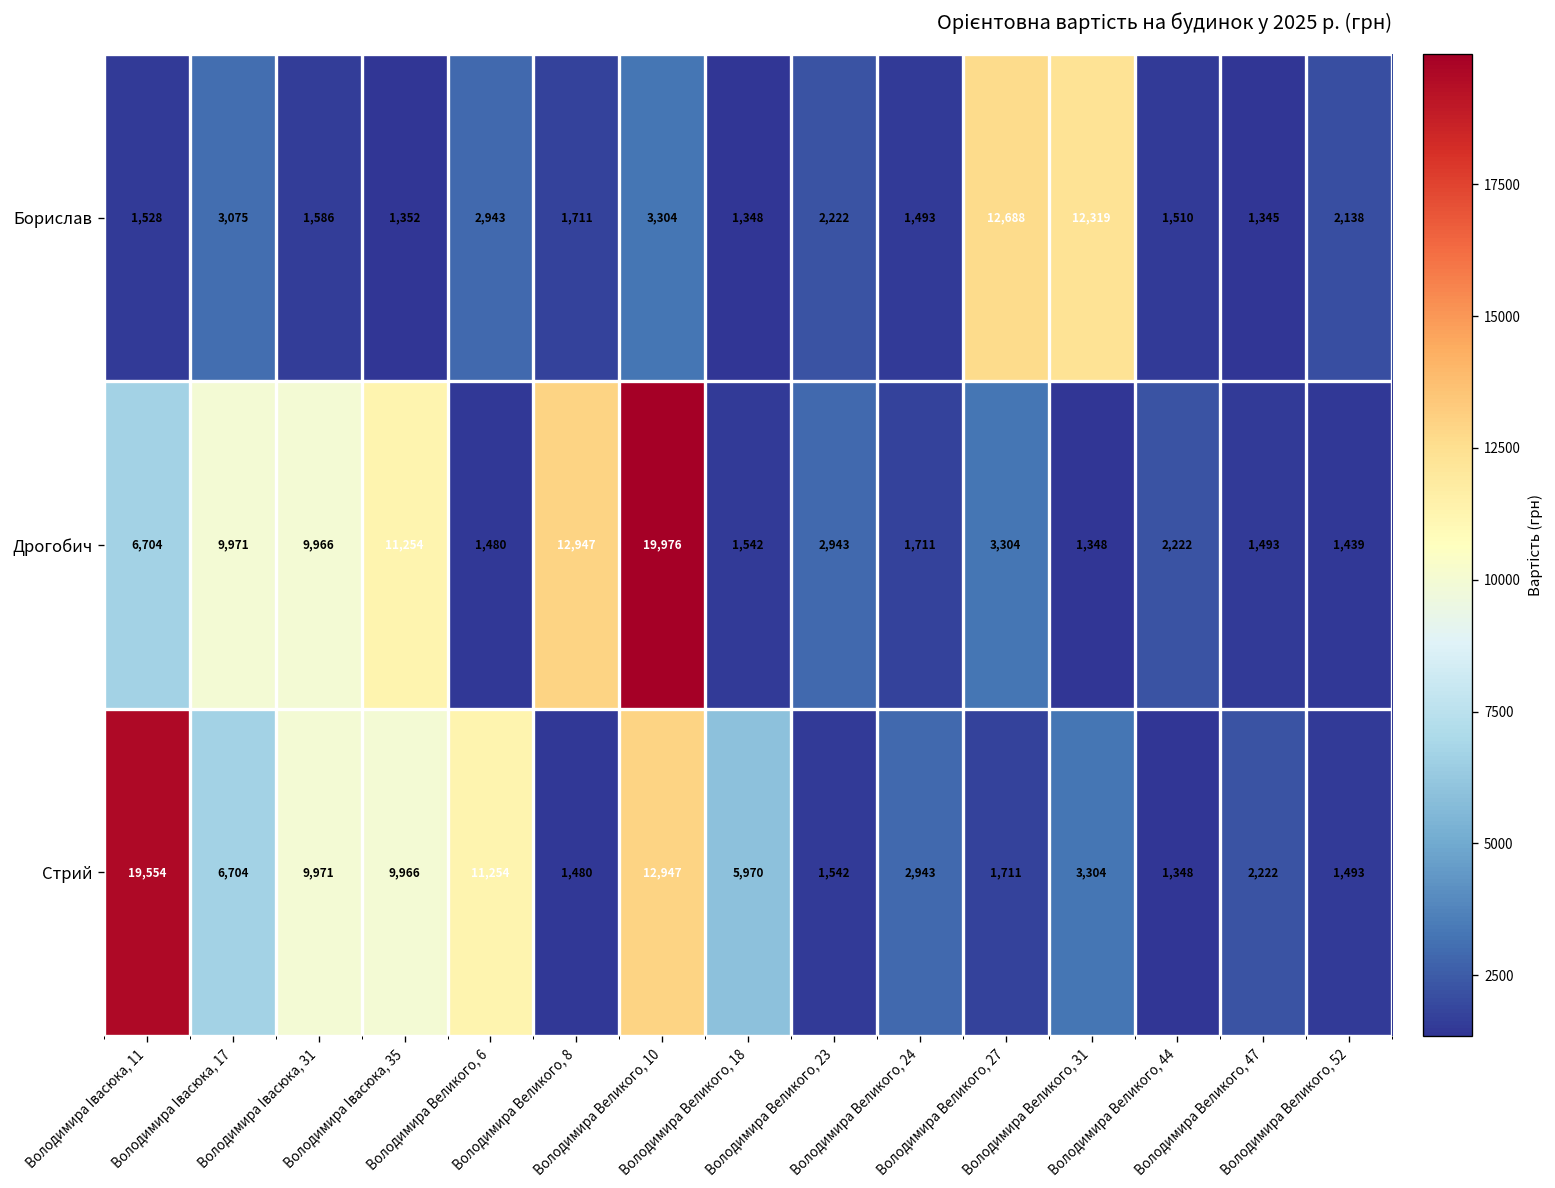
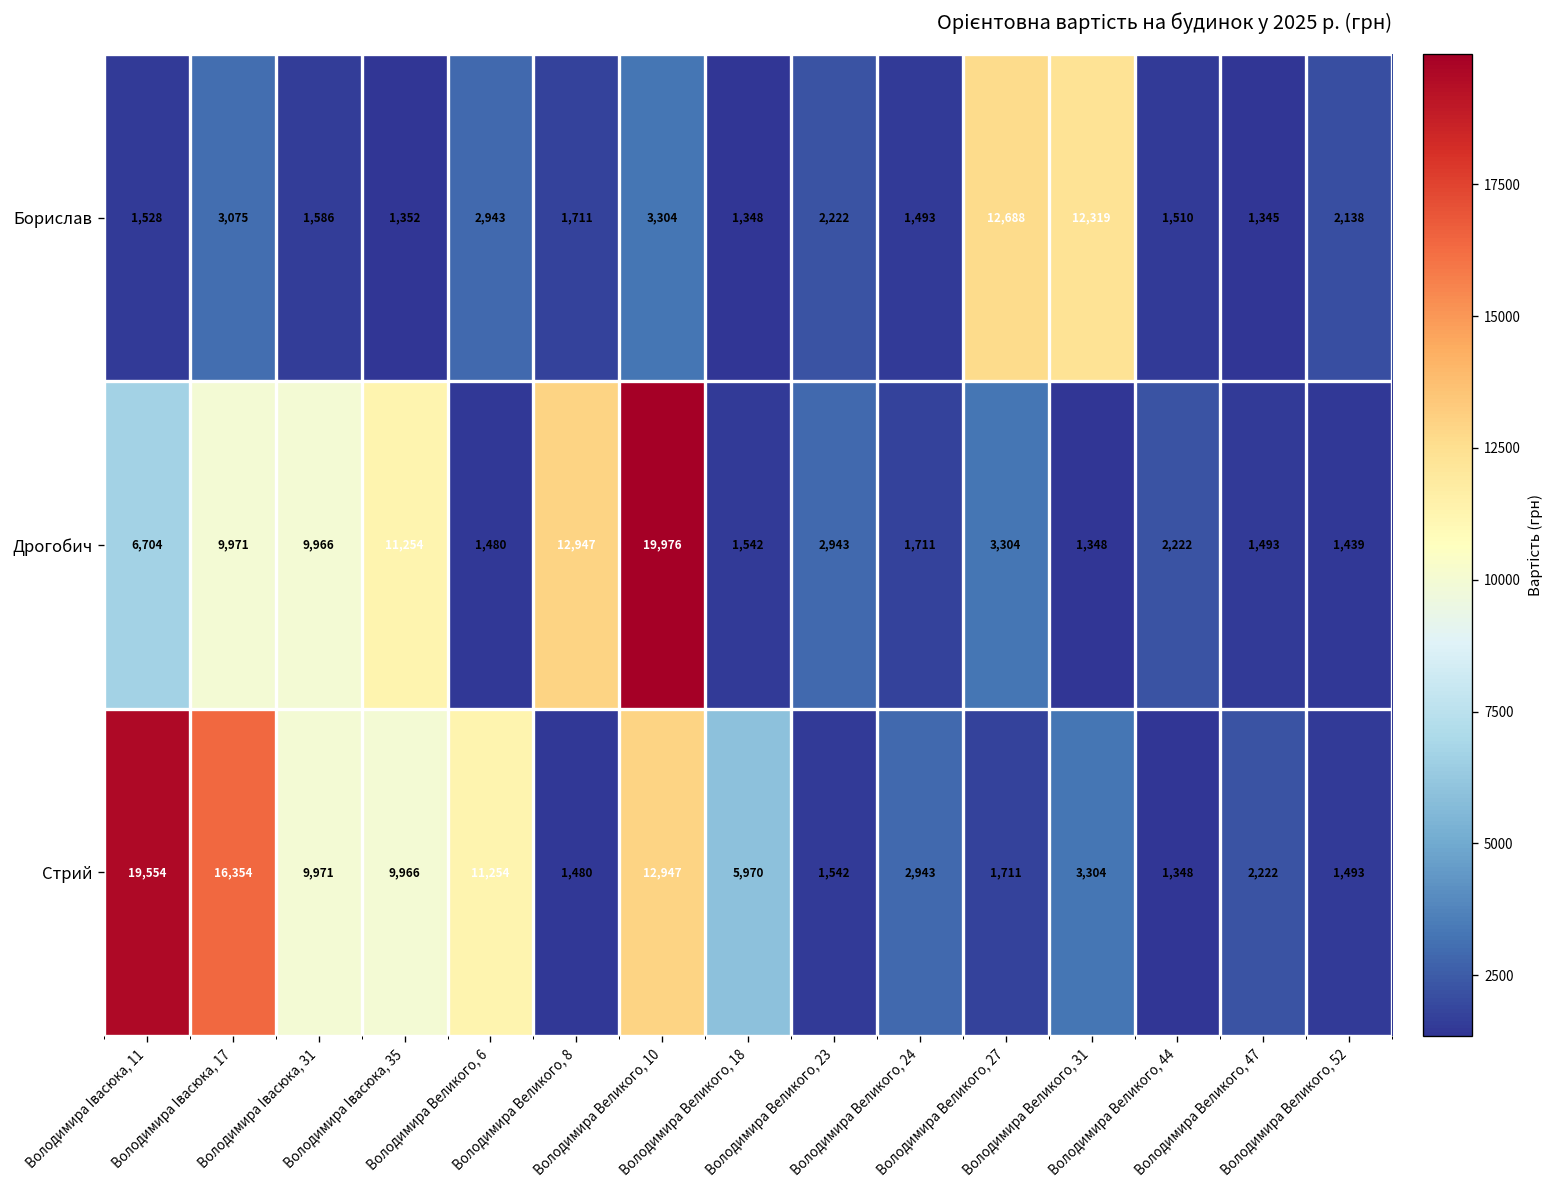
Стрий, Володимира Iвасюка, 17: 6,704 -> 16,354
